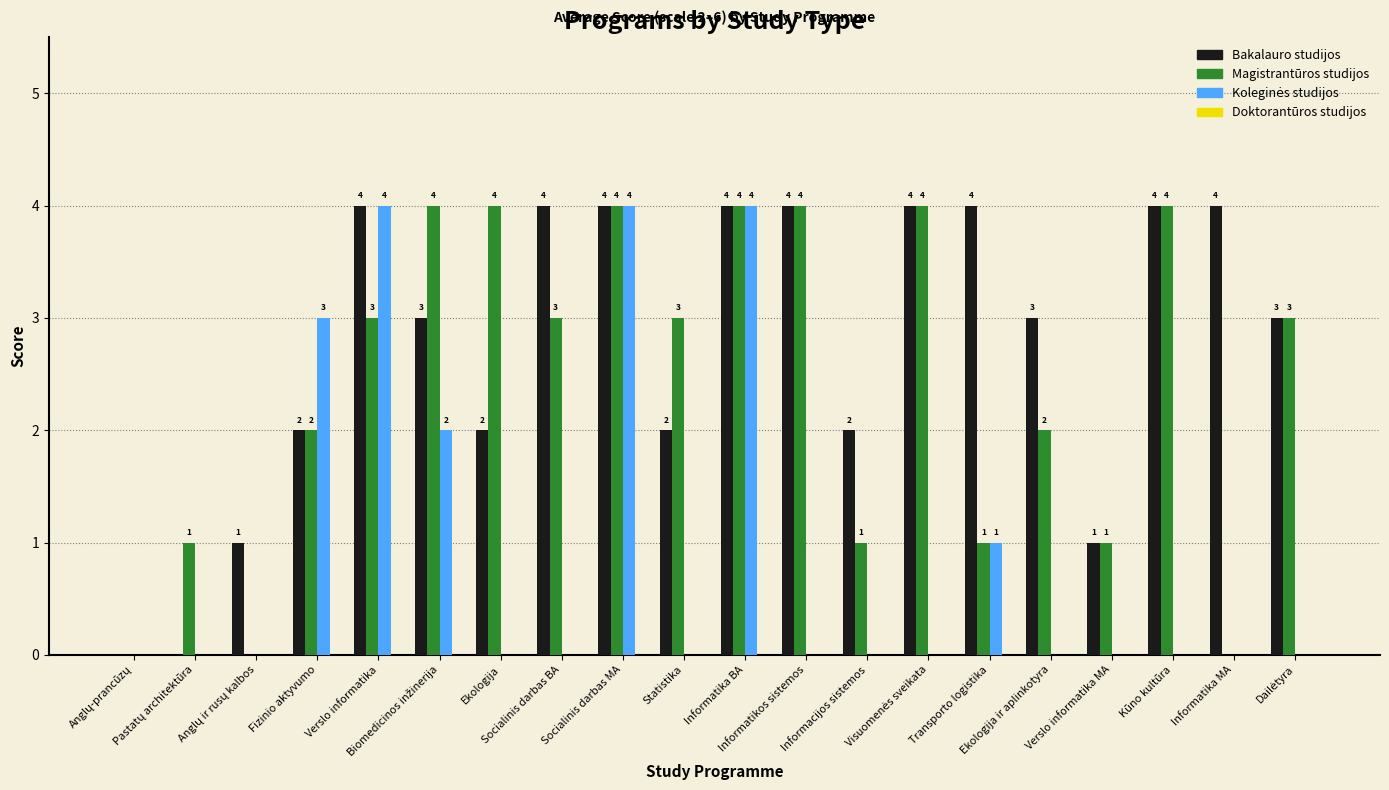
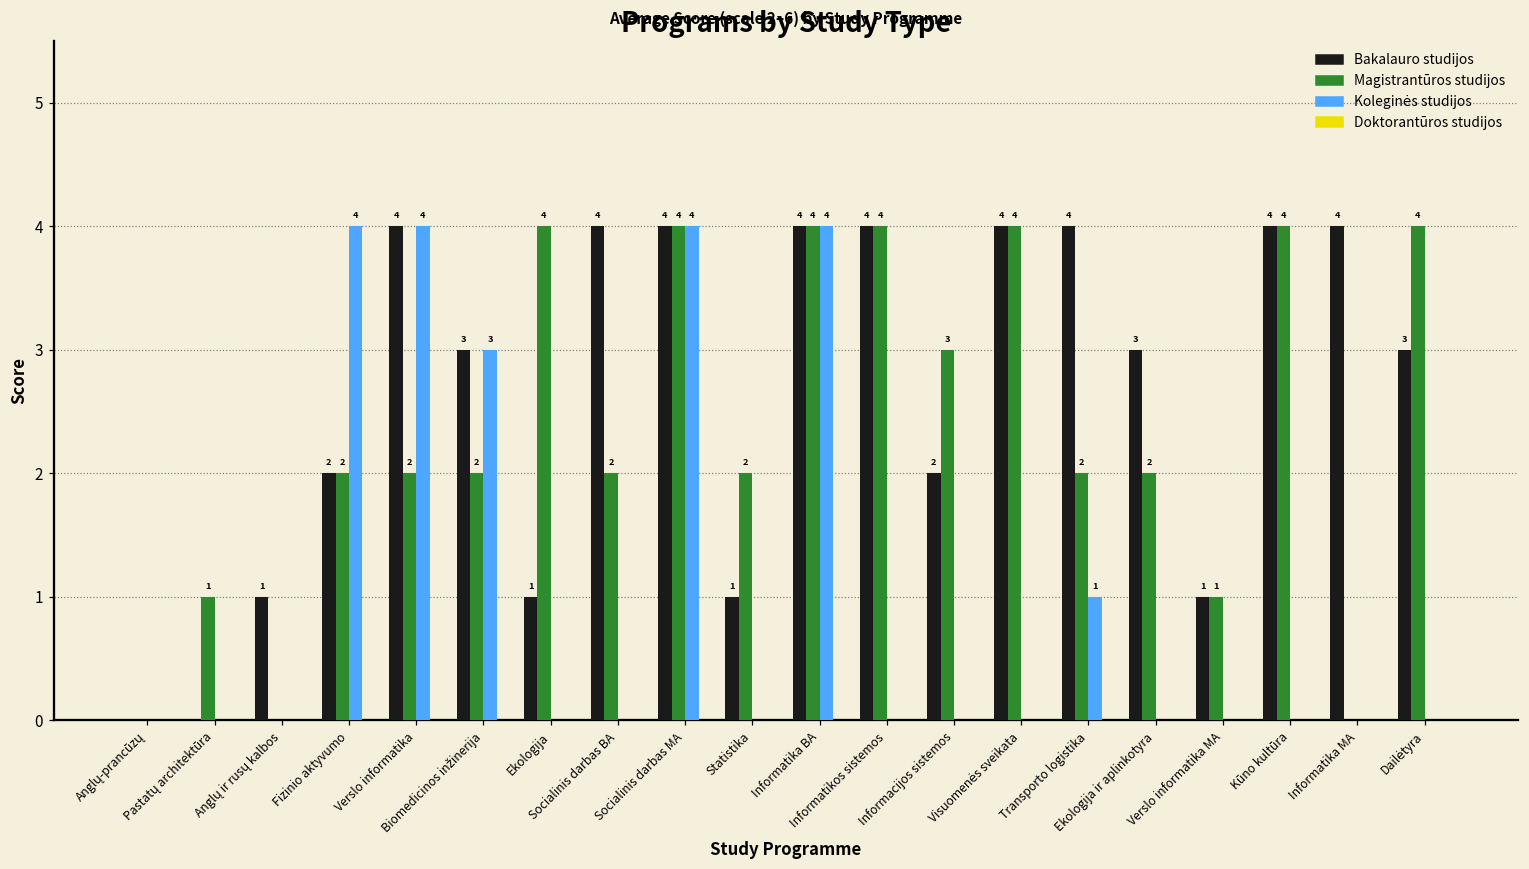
Koleginės studijos, Fizinio aktyvumo: 3 -> 4
Magistrantūros studijos, Verslo informatika: 3 -> 2
Magistrantūros studijos, Biomedicinos inžinerija: 4 -> 2
Koleginės studijos, Biomedicinos inžinerija: 2 -> 3
Bakalauro studijos, Ekologija: 2 -> 1
Magistrantūros studijos, Socialinis darbas BA: 3 -> 2
Bakalauro studijos, Statistika: 2 -> 1
Magistrantūros studijos, Statistika: 3 -> 2
Magistrantūros studijos, Informacijos sistemos: 1 -> 3
Magistrantūros studijos, Transporto logistika: 1 -> 2
Magistrantūros studijos, Dailėtyra: 3 -> 4
